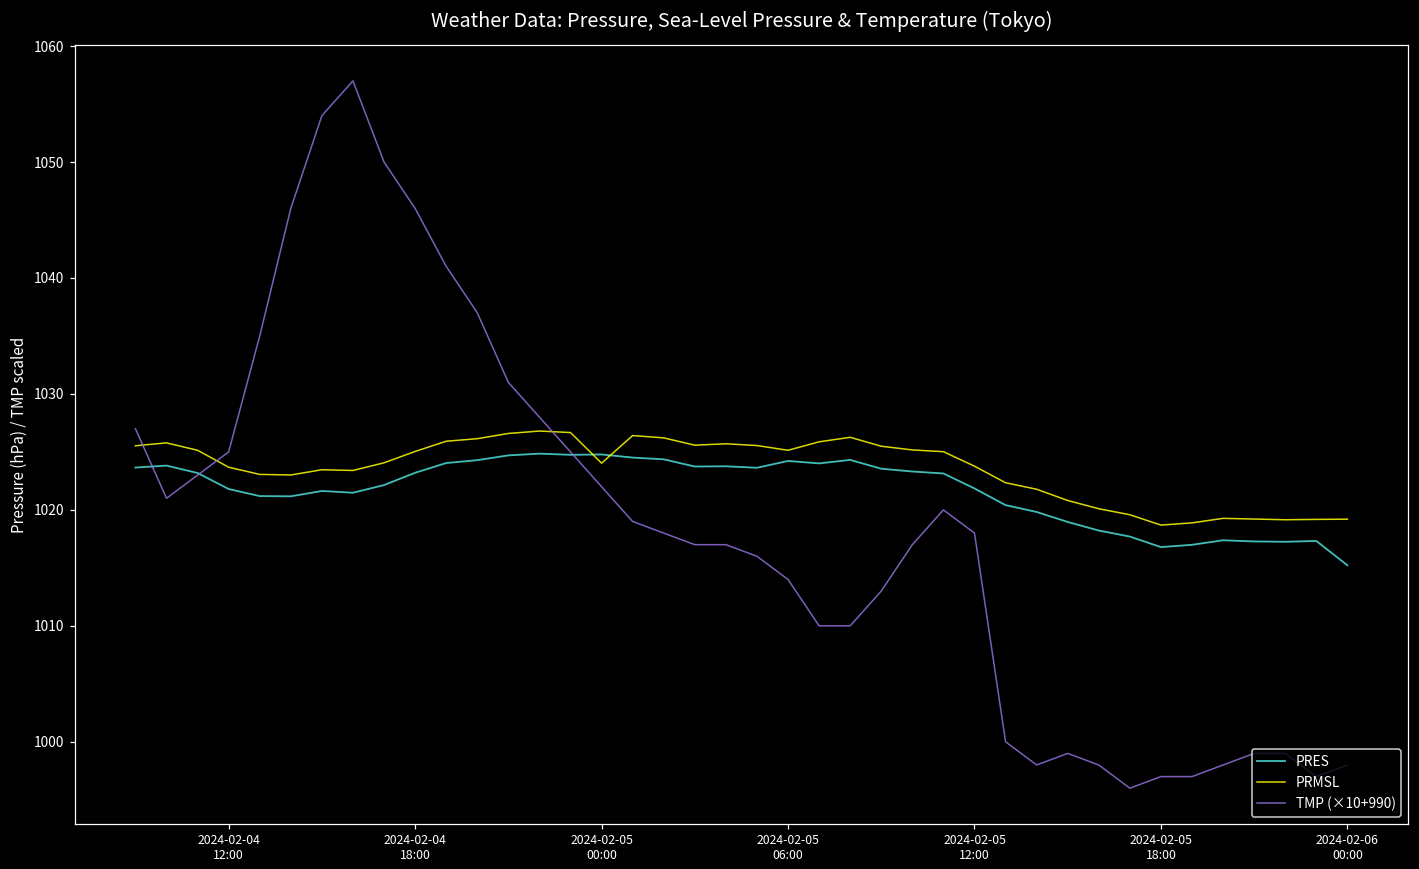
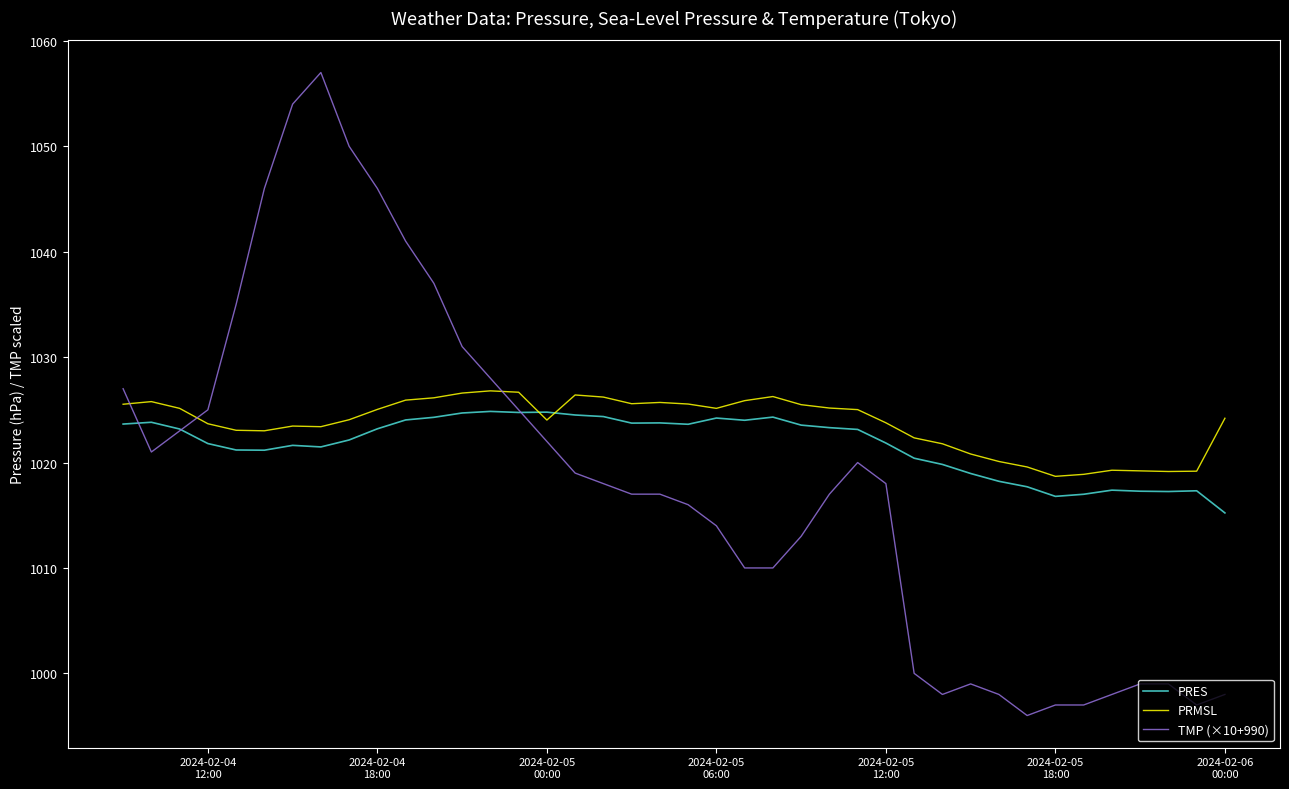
PRMSL, 2024-02-06 00:00: 1019.2 -> 1024.2
